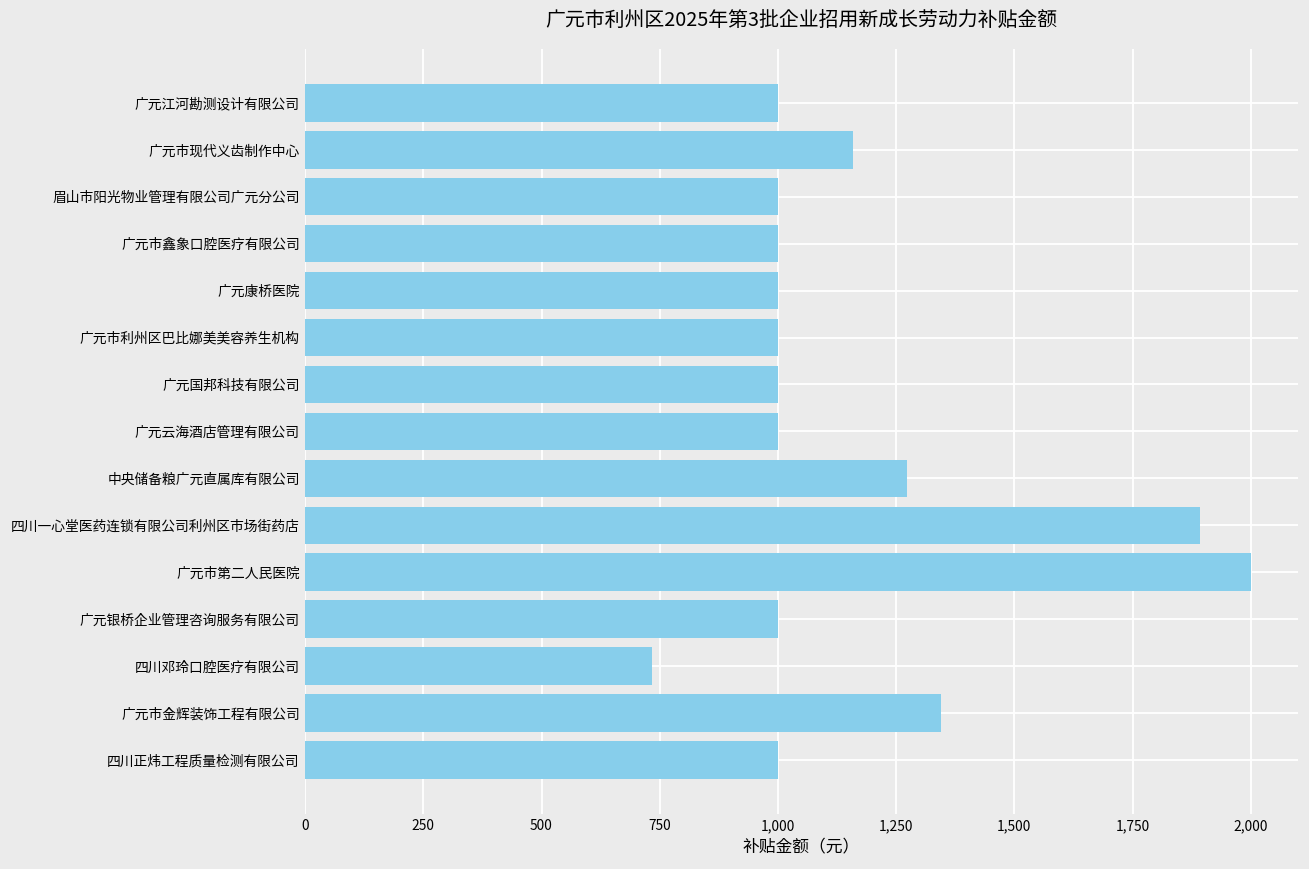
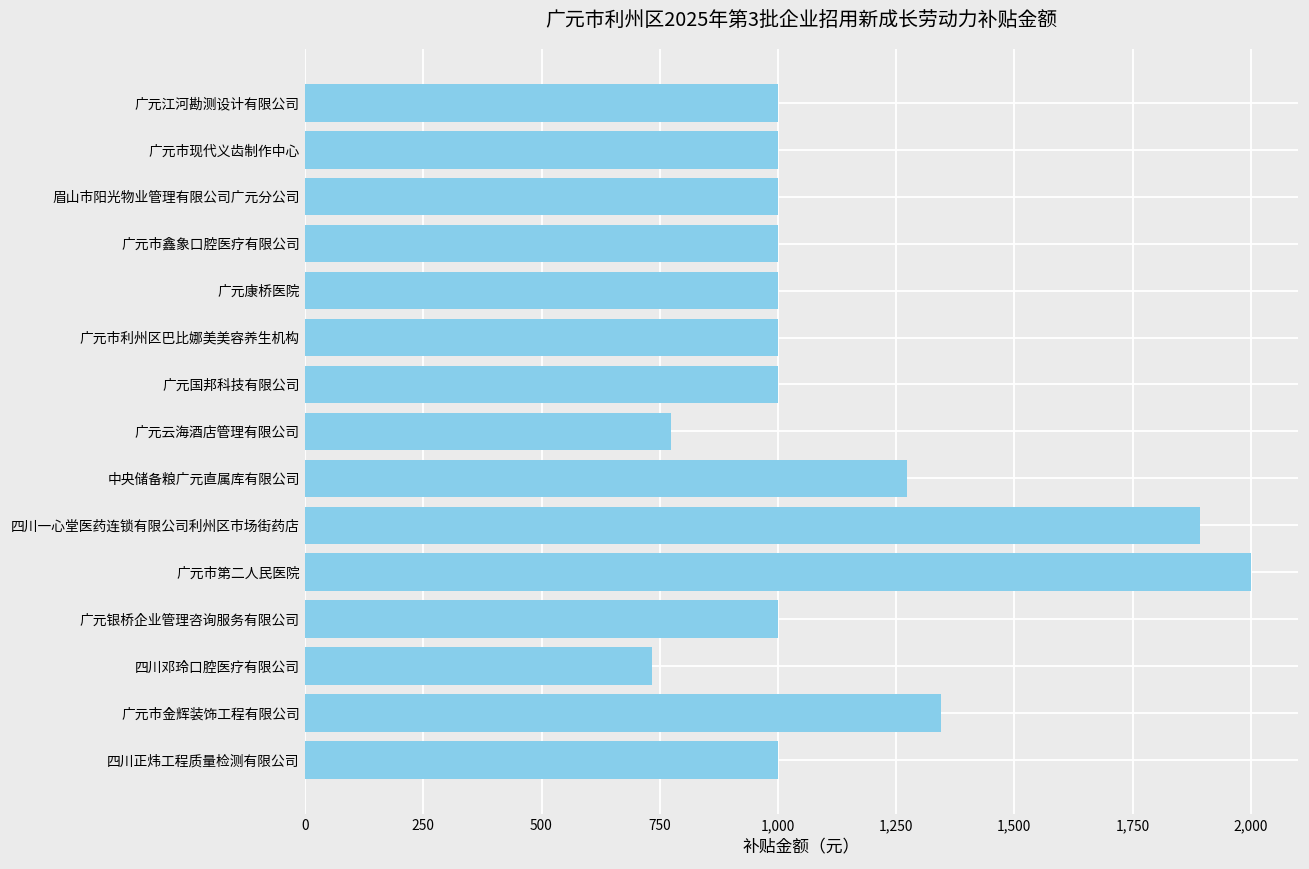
广元市现代义齿制作中心: 1,160 -> 1,000
广元云海酒店管理有限公司: 1,000 -> 770
